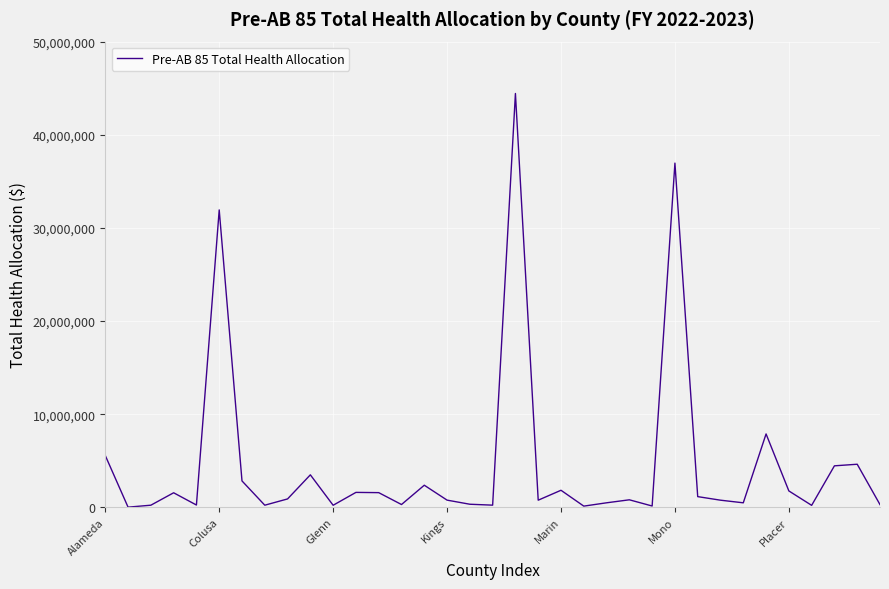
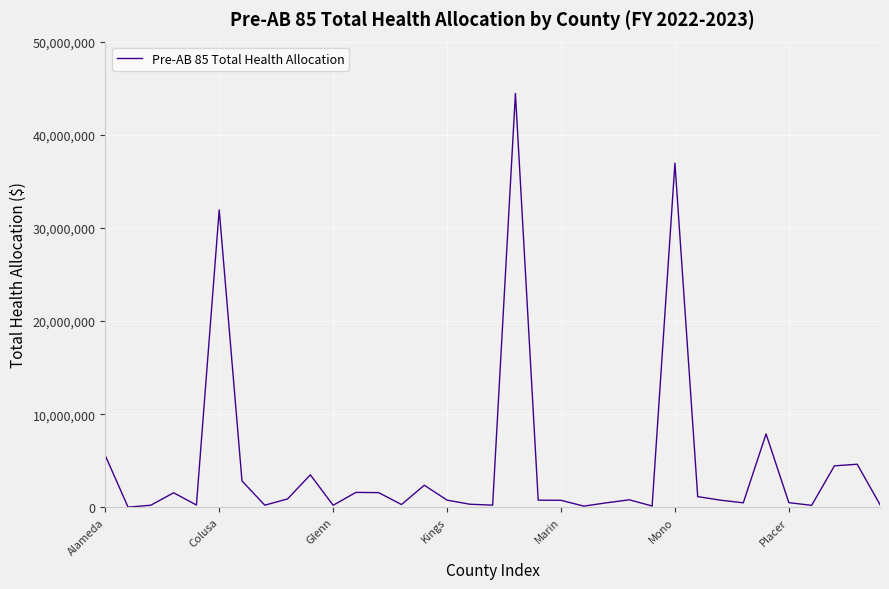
Marin: 2,000,000 -> 1,000,000
Placer: 2,000,000 -> 1,000,000
